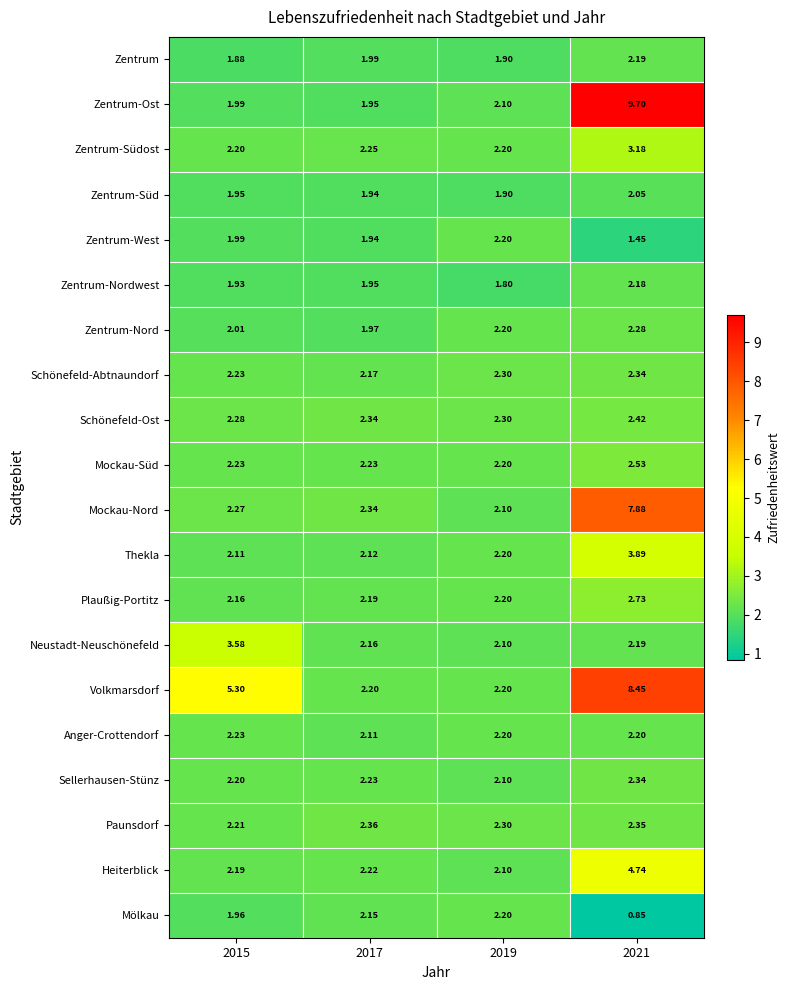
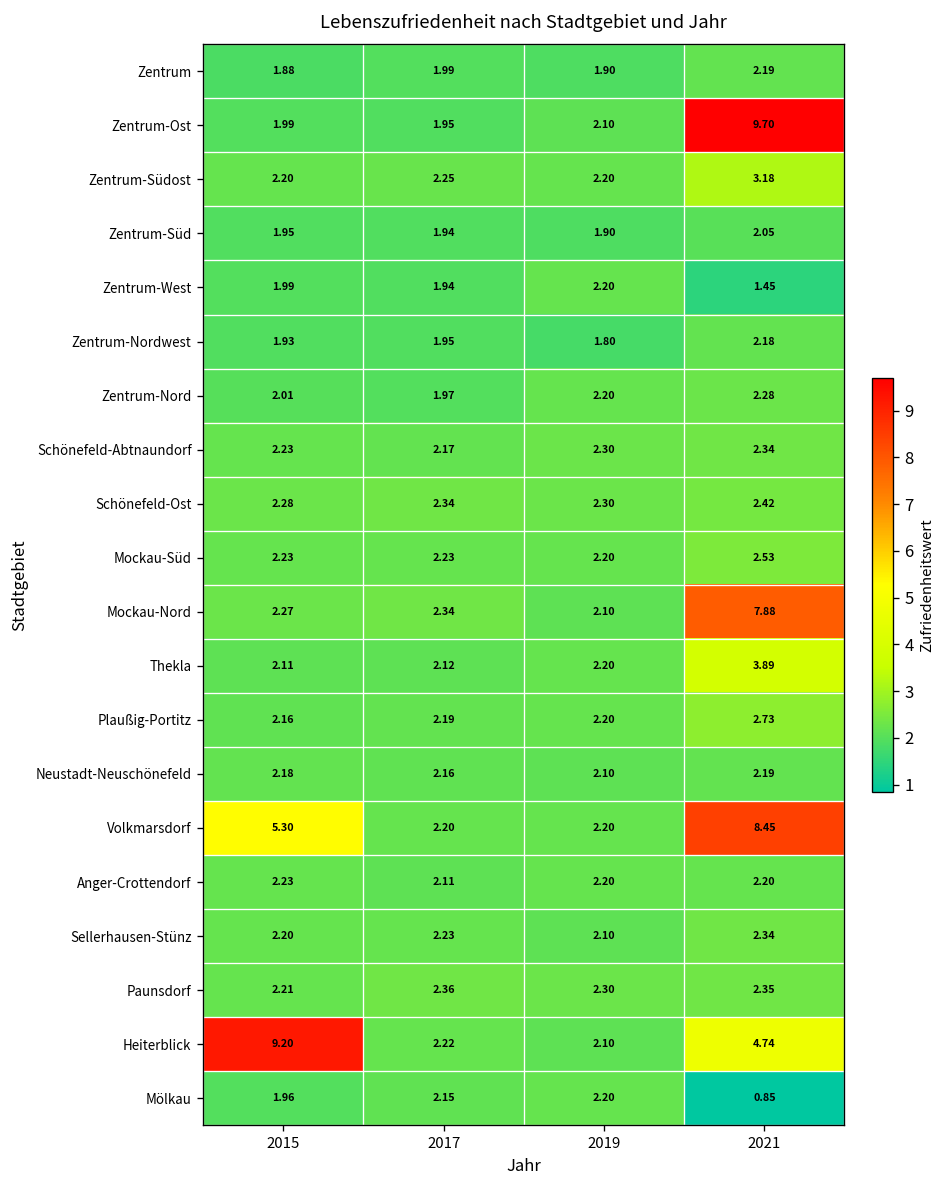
Neustadt-Neuschönefeld, 2015: 3.58 -> 2.18
Heiterblick, 2015: 2.19 -> 9.20
